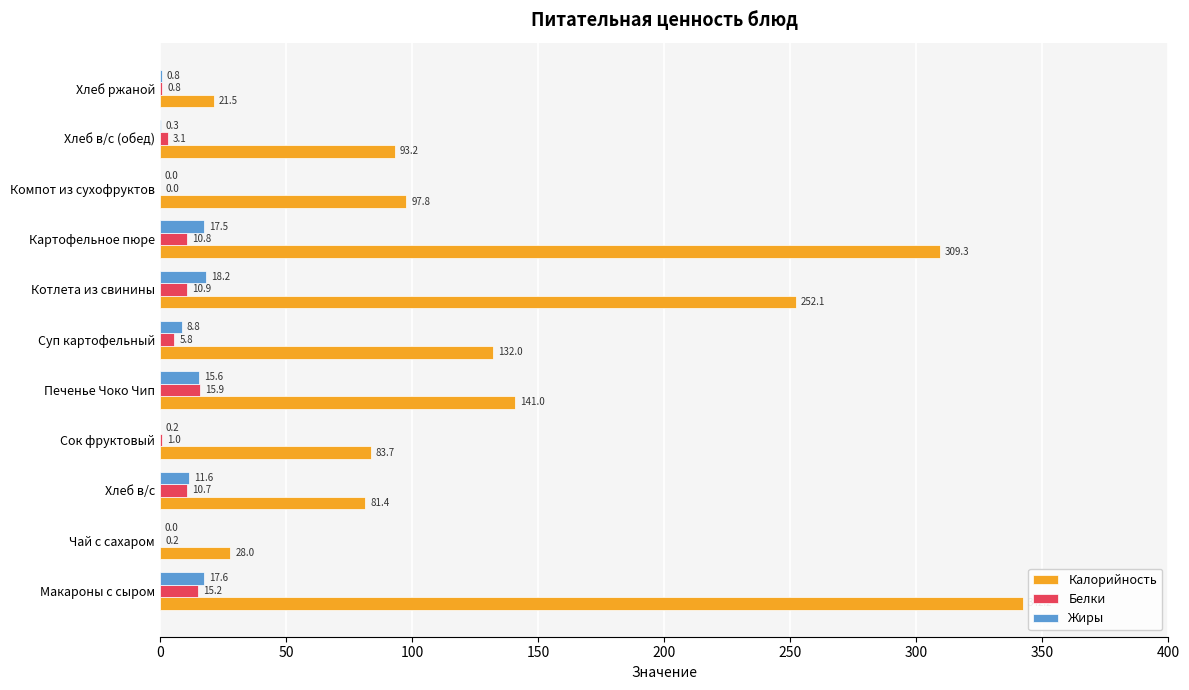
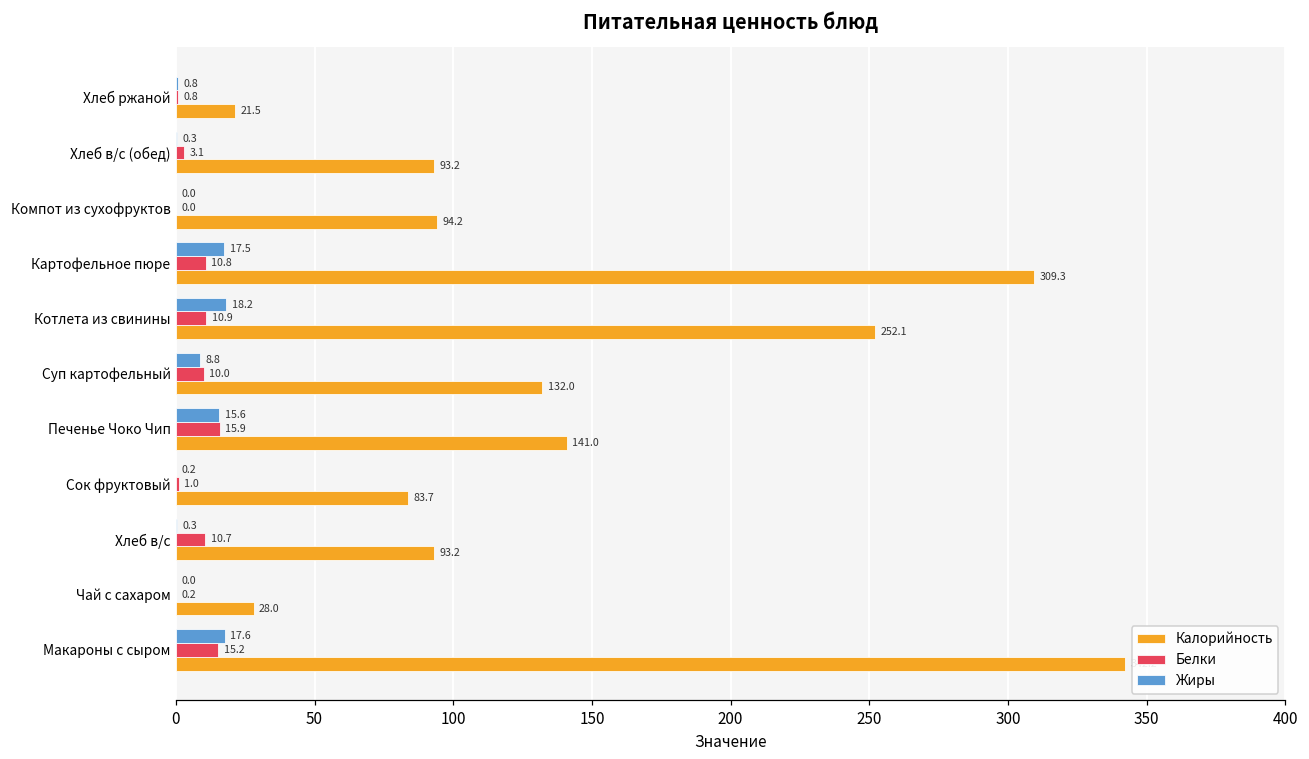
Калорийность, Компот из сухофруктов: 97.8 -> 94.2
Белки, Суп картофельный: 5.8 -> 10.0
Жиры, Хлеб в/с: 11.6 -> 0.3
Калорийность, Хлеб в/с: 81.4 -> 93.2
